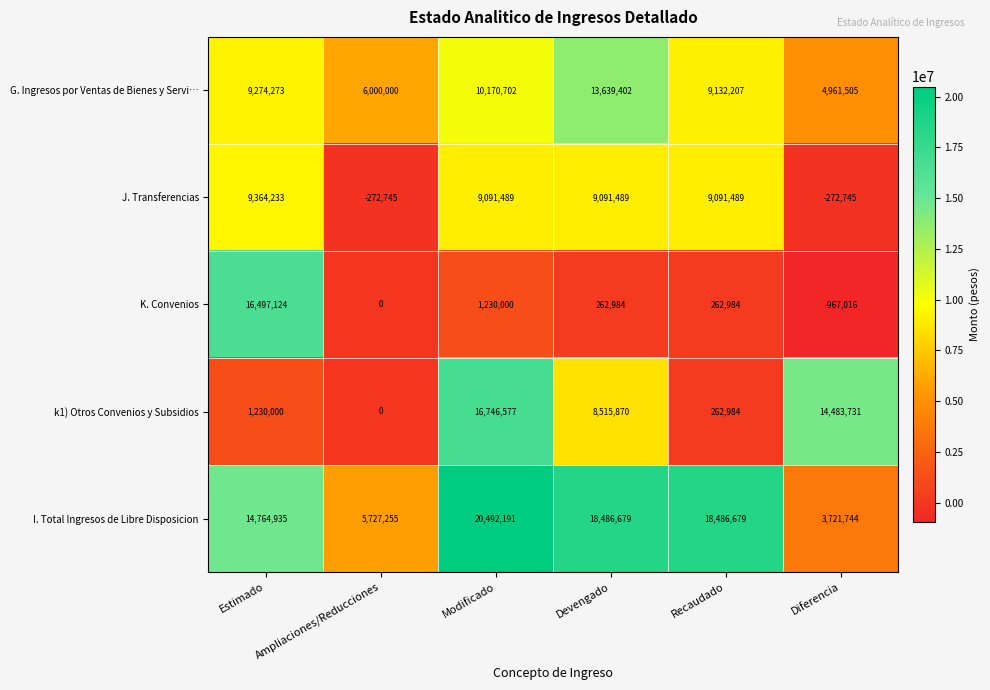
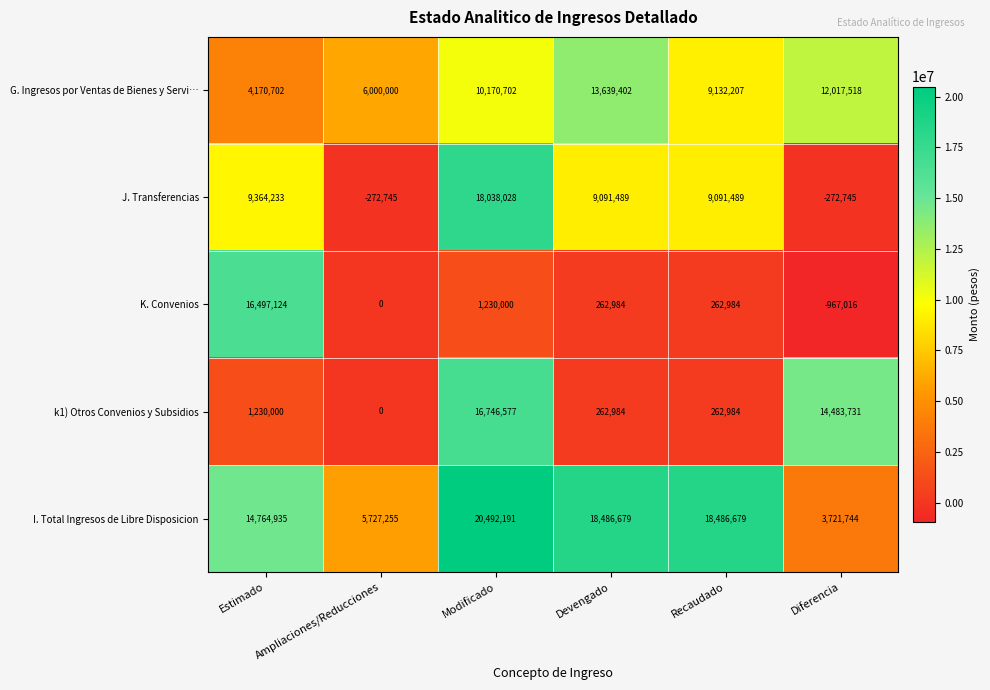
G. Ingresos por Ventas de Bienes y Servi…, Estimado: 9,274,273 -> 4,170,702
G. Ingresos por Ventas de Bienes y Servi…, Diferencia: 4,961,505 -> 12,017,518
J. Transferencias, Modificado: 9,091,489 -> 18,038,028
k1) Otros Convenios y Subsidios, Devengado: 8,515,870 -> 262,984
